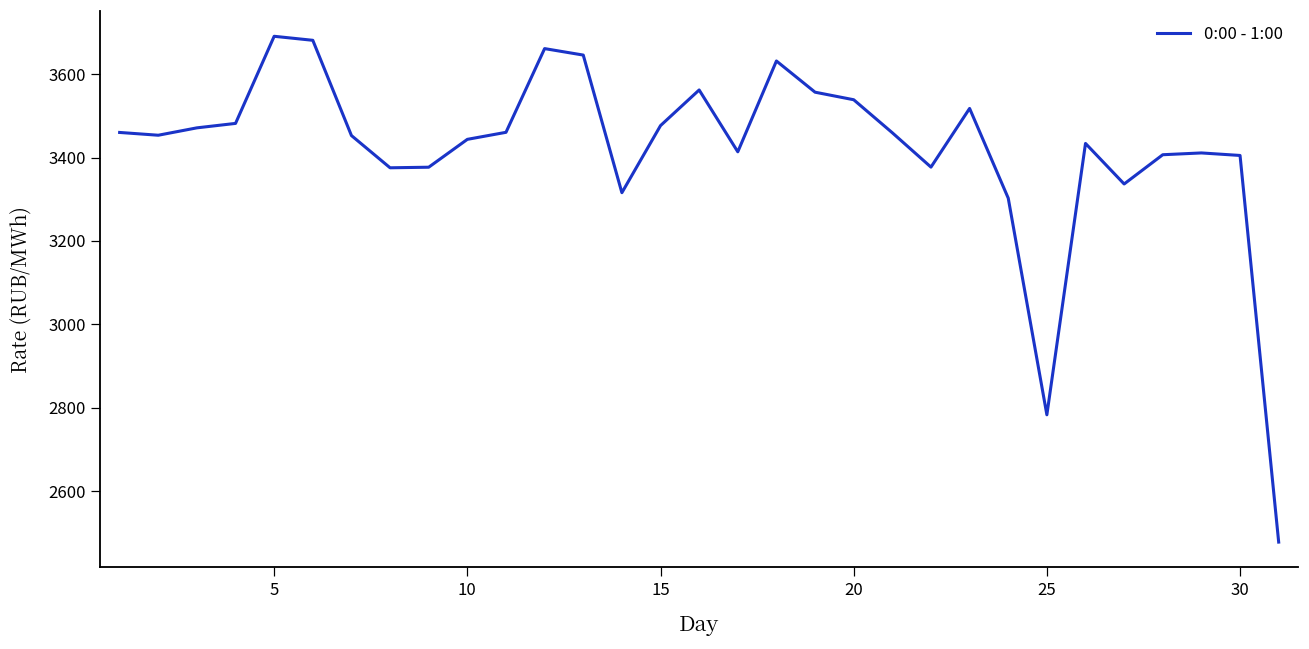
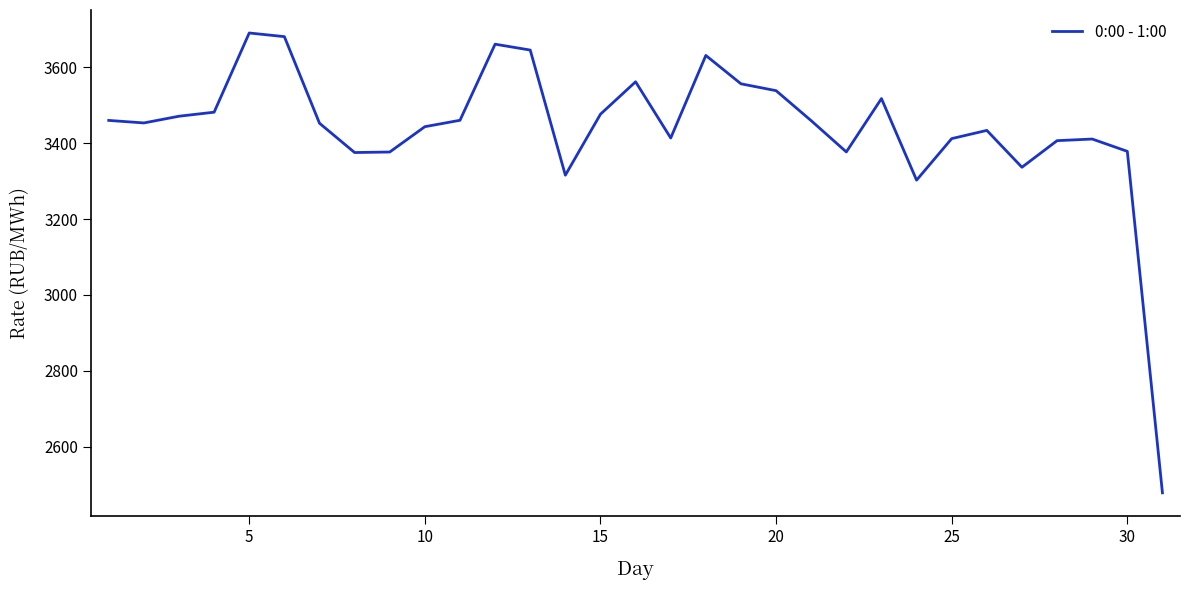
25: 2780 -> 3410
30: 3400 -> 3380
